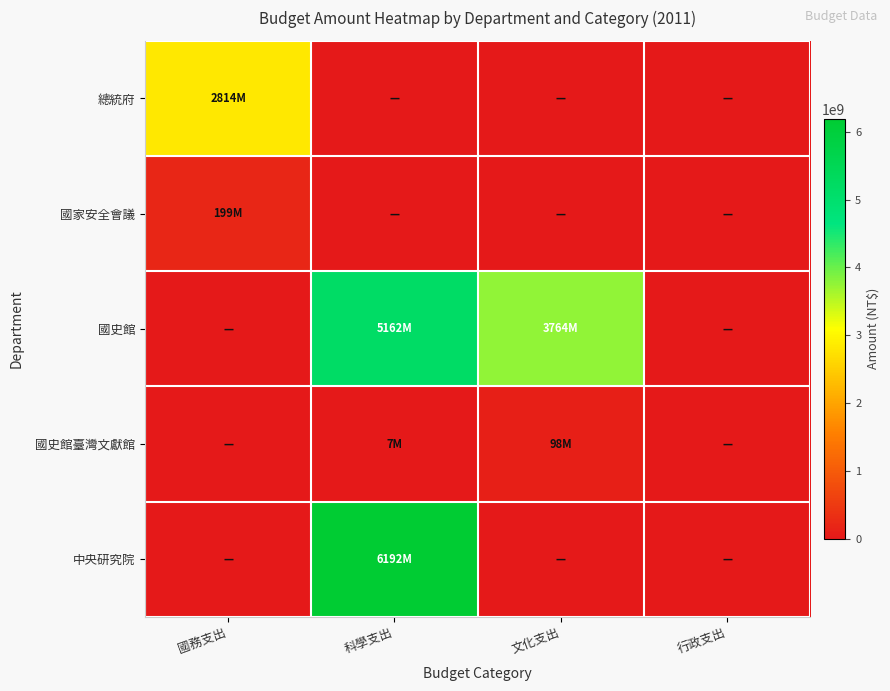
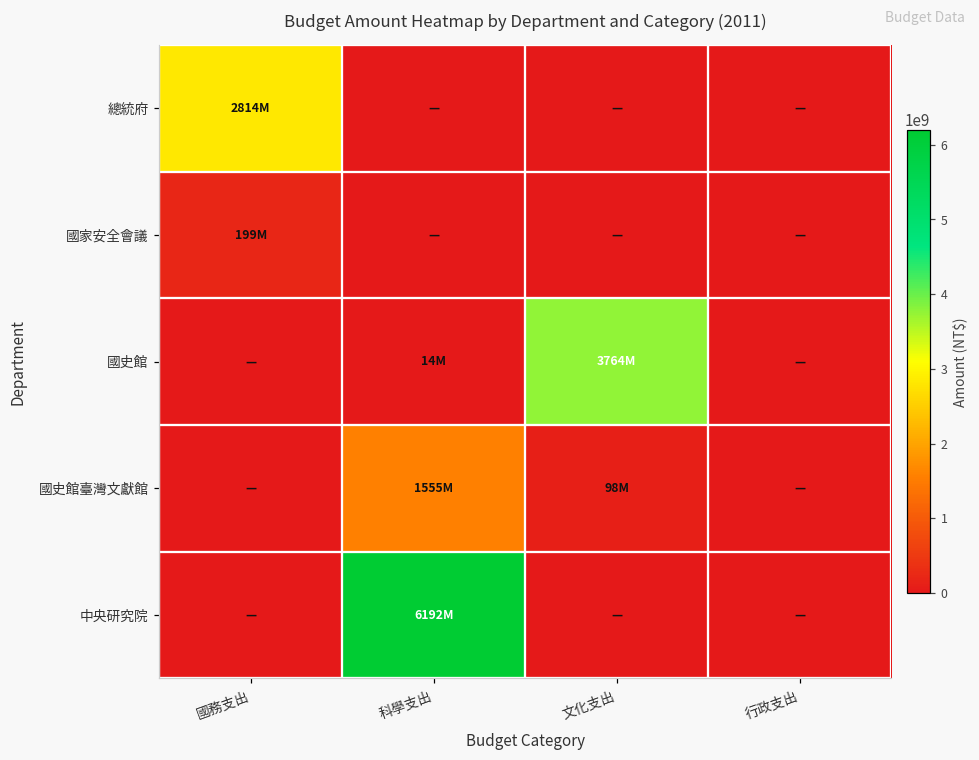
國史館, 科學支出: 5162M -> 14M
國史館臺灣文獻館, 科學支出: 7M -> 1555M
